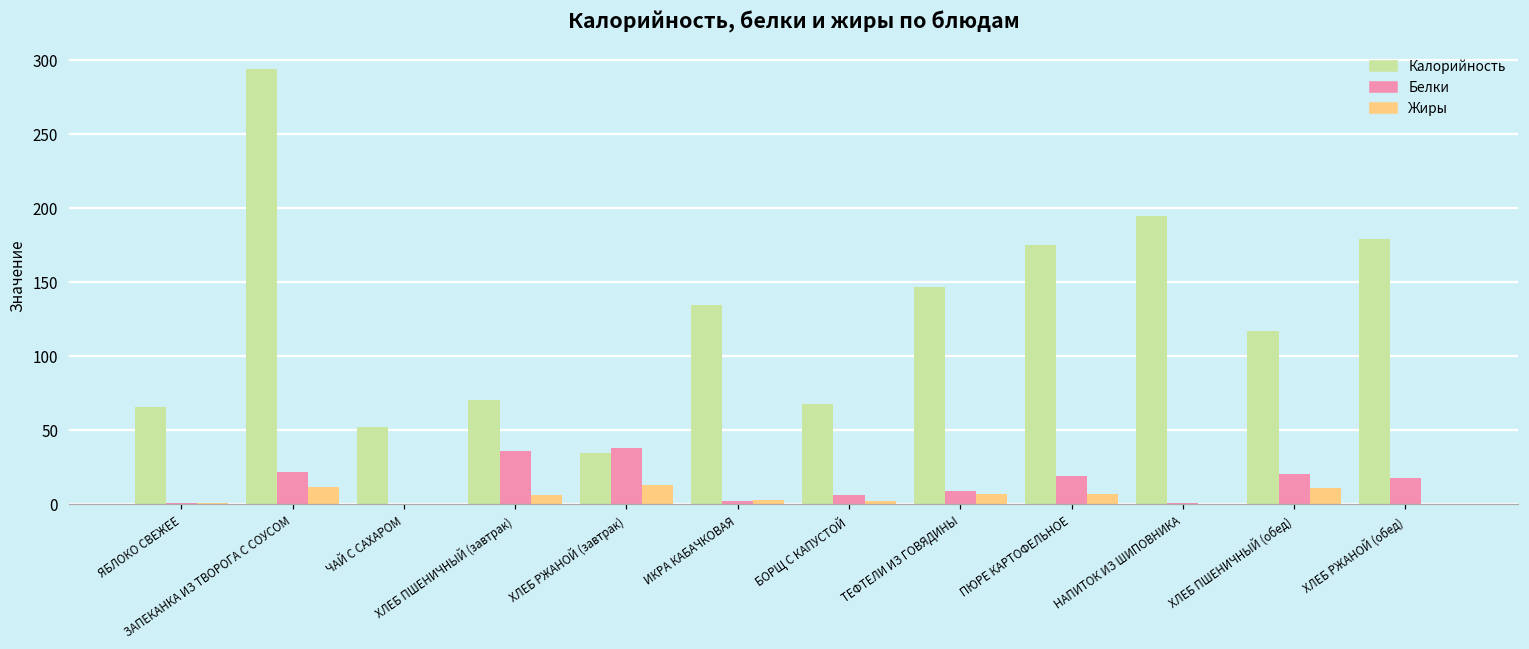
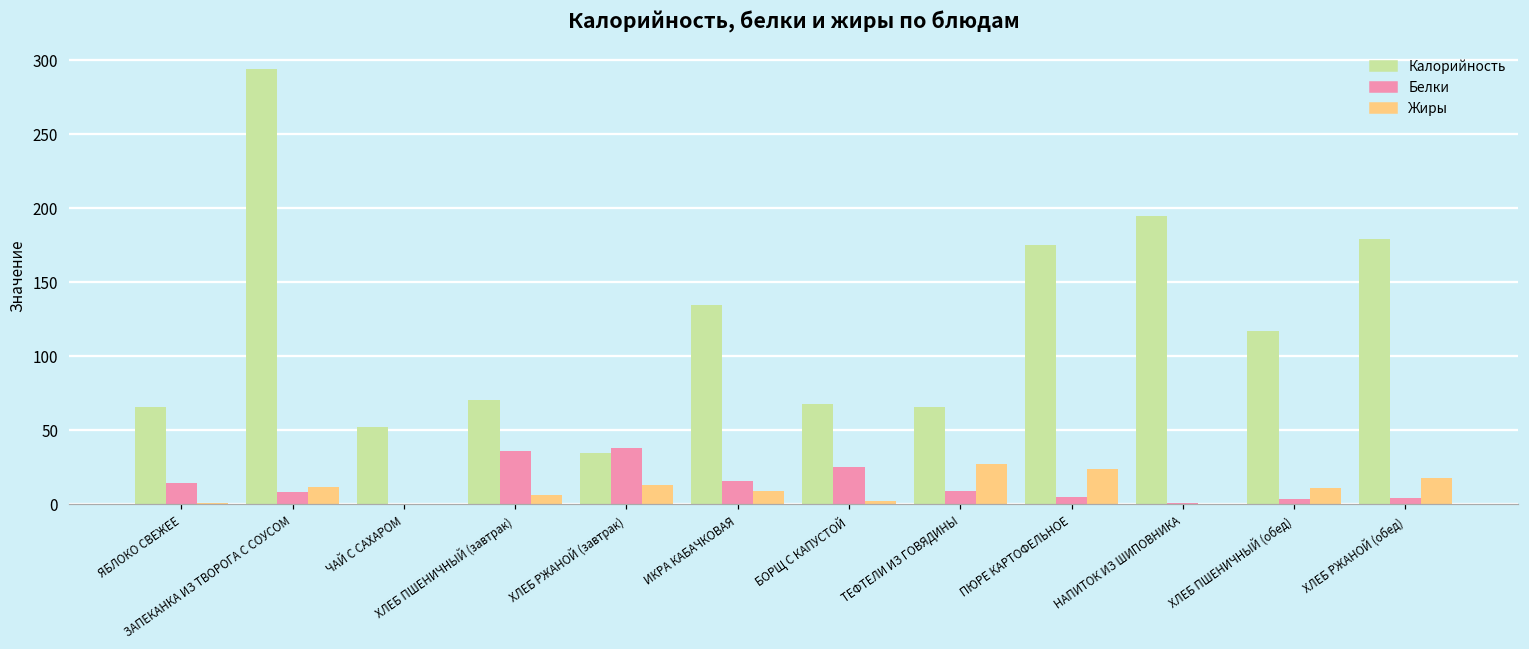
Белки, ЯБЛОКО СВЕЖЕЕ: 1 -> 15
Белки, ЗАПЕКАНКА ИЗ ТВОРОГА С СОУСОМ: 22 -> 8
Белки, ИКРА КАБАЧКОВАЯ: 2 -> 16
Жиры, ИКРА КАБАЧКОВАЯ: 3 -> 9
Белки, БОРЩ С КАПУСТОЙ: 6 -> 25
Калорийность, ТЕФТЕЛИ ИЗ ГОВЯДИНЫ: 147 -> 66
Жиры, ТЕФТЕЛИ ИЗ ГОВЯДИНЫ: 7 -> 27
Белки, ПЮРЕ КАРТОФЕЛЬНОЕ: 19 -> 5
Жиры, ПЮРЕ КАРТОФЕЛЬНОЕ: 7 -> 24
Белки, ХЛЕБ ПШЕНИЧНЫЙ (обед): 21 -> 4
Белки, ХЛЕБ РЖАНОЙ (обед): 18 -> 4
Жиры, ХЛЕБ РЖАНОЙ (обед): 0 -> 18
